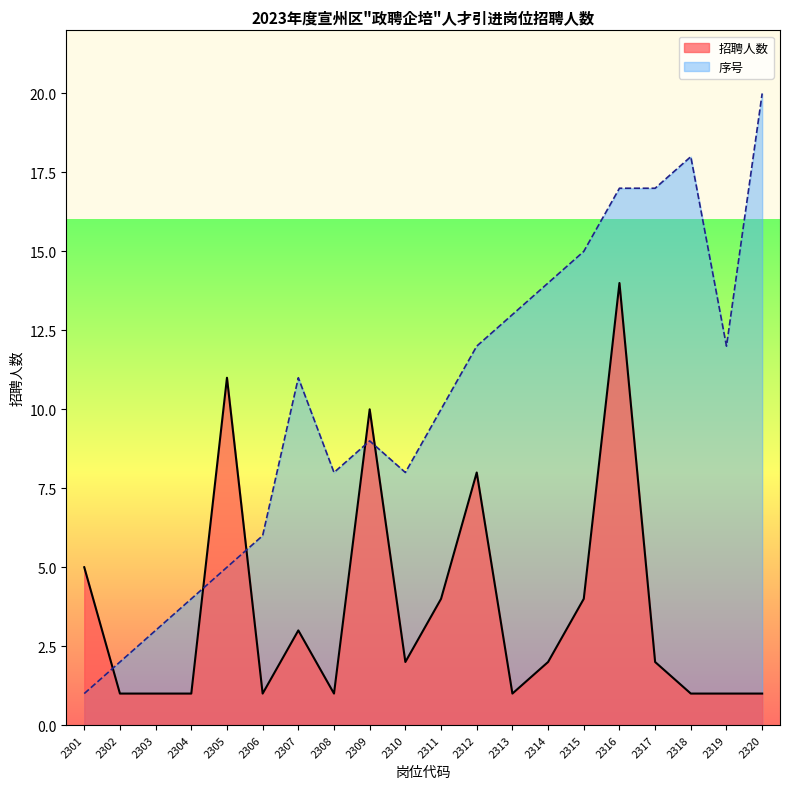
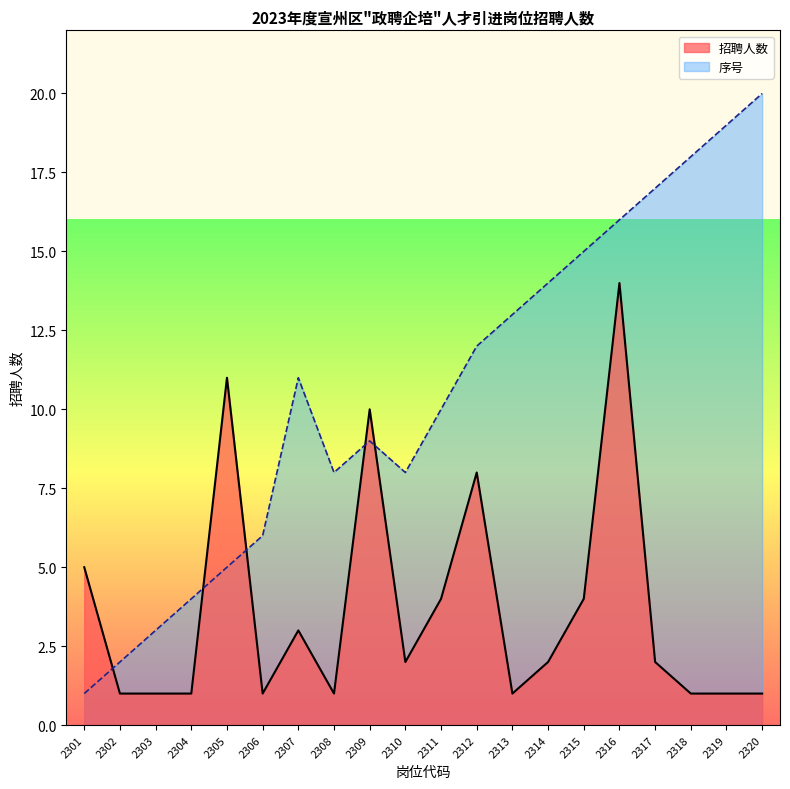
序号, 2316: 17 -> 16
序号, 2319: 12 -> 19
